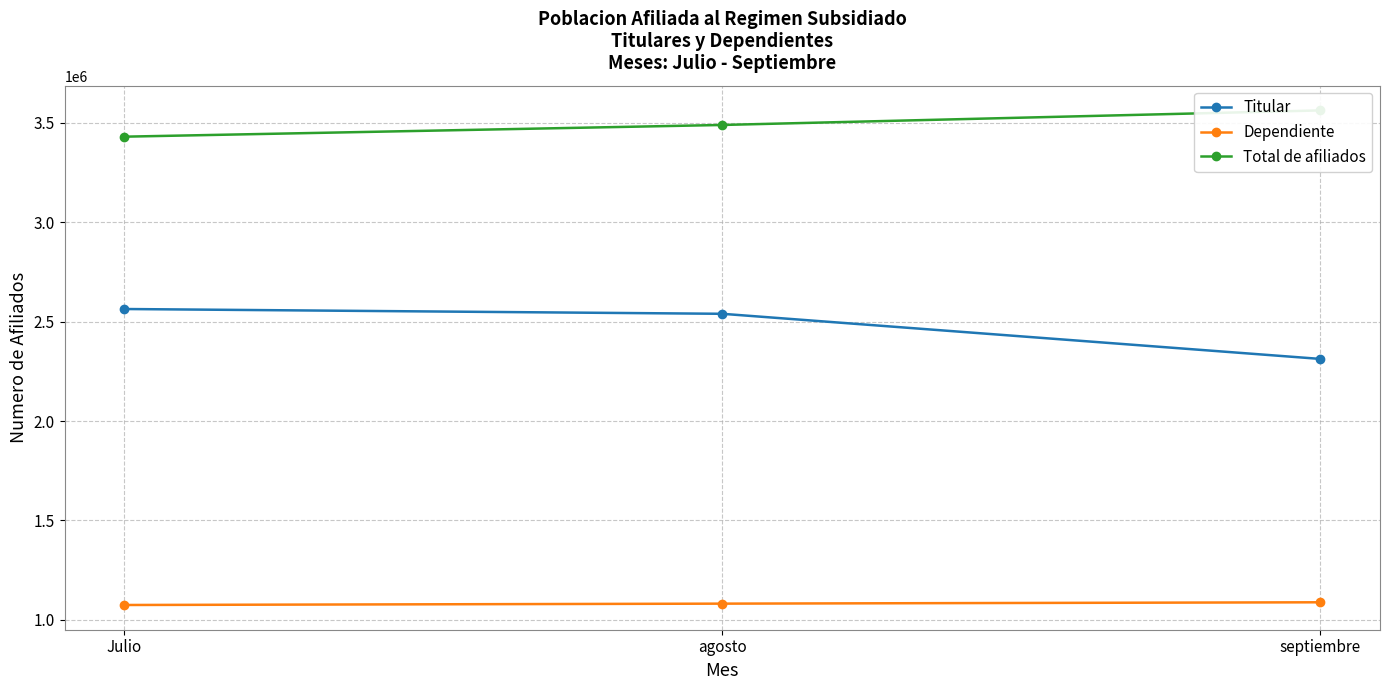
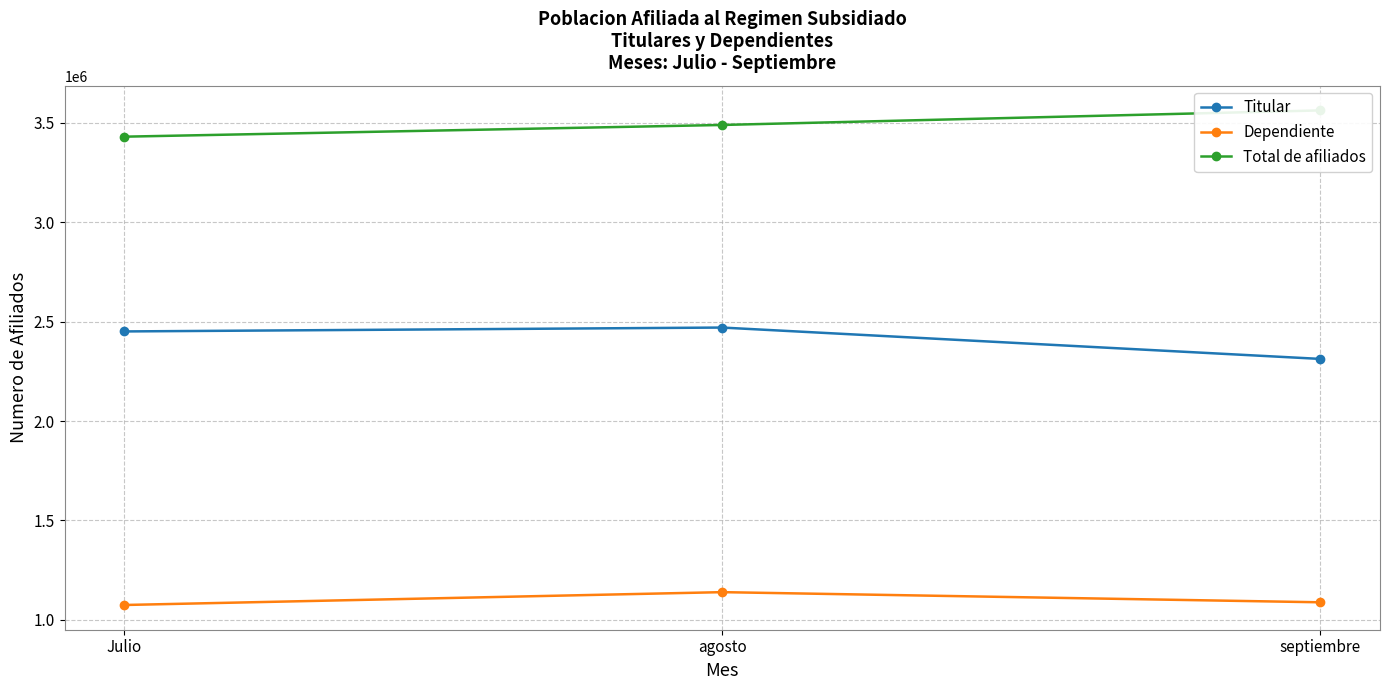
Titular, Julio: 2560000 -> 2450000
Titular, agosto: 2540000 -> 2470000
Dependiente, agosto: 1080000 -> 1140000
